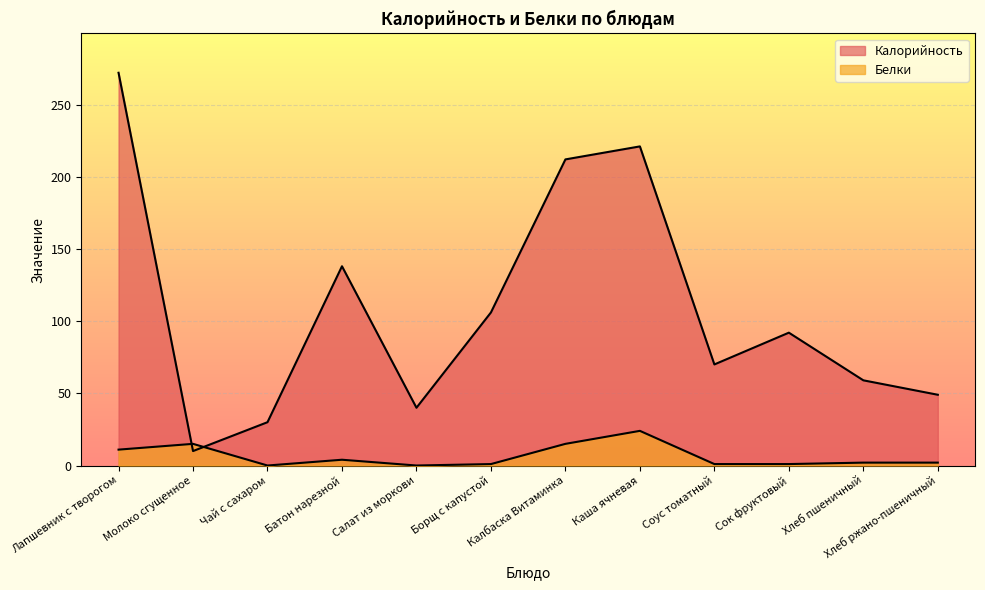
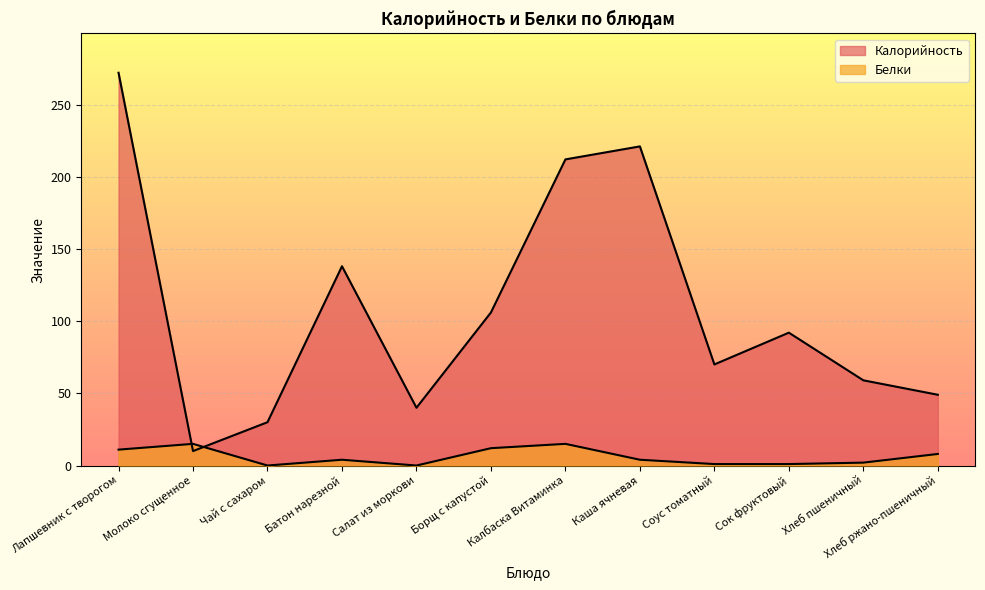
Белки, Борщ с капустой: 1 -> 12
Белки, Каша ячневая: 24 -> 4
Белки, Хлеб ржано-пшеничный: 2 -> 8
